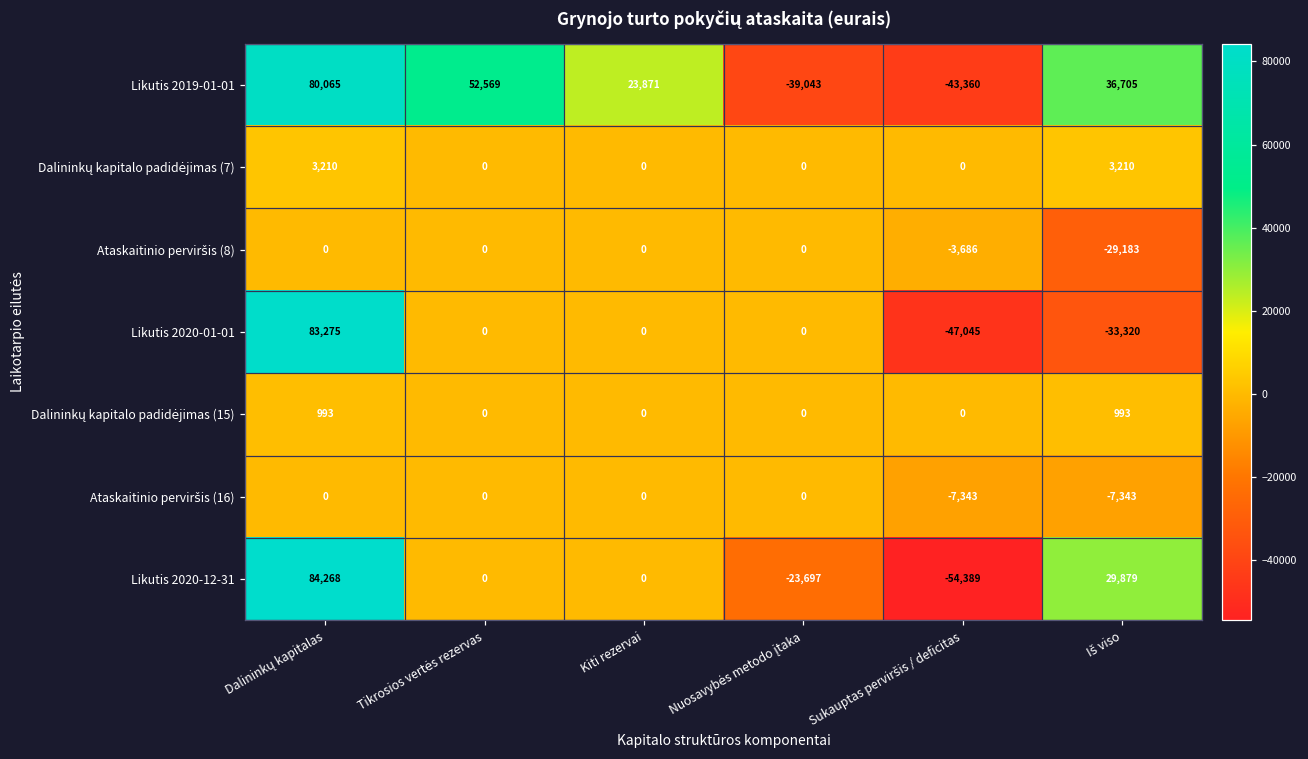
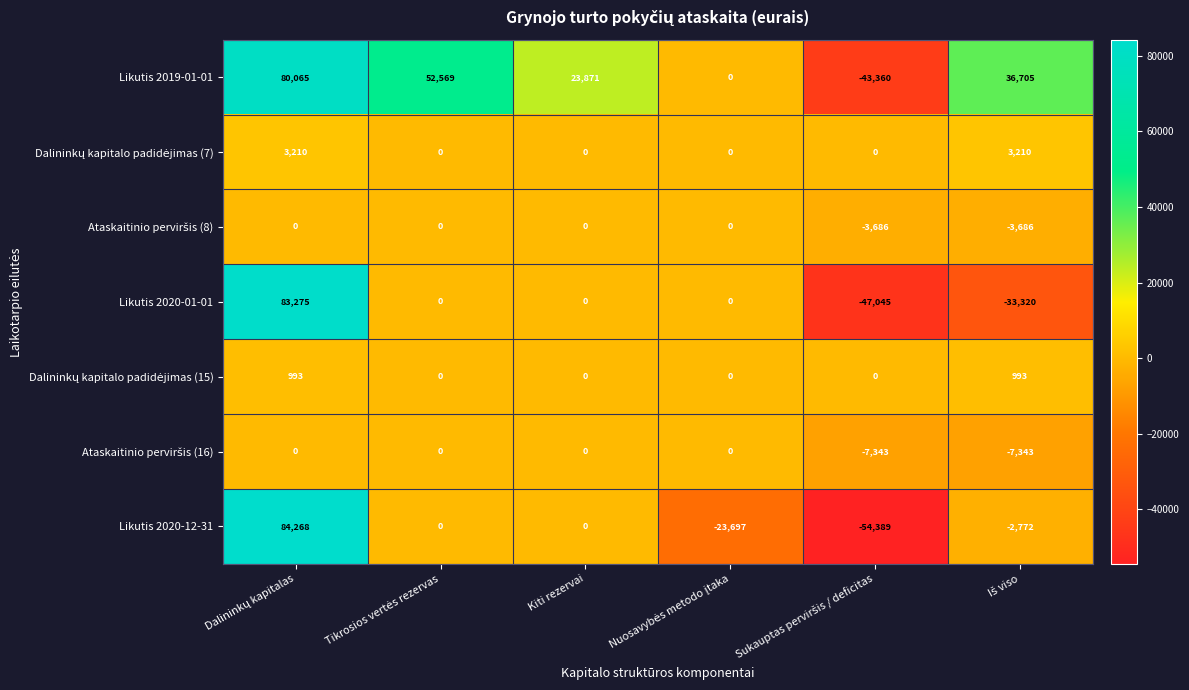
Likutis 2019-01-01, Nuosavybės metodo įtaka: -39,043 -> 0
Ataskaitinio perviršis (8), Iš viso: -29,183 -> -3,686
Likutis 2020-12-31, Iš viso: 29,879 -> -2,772
